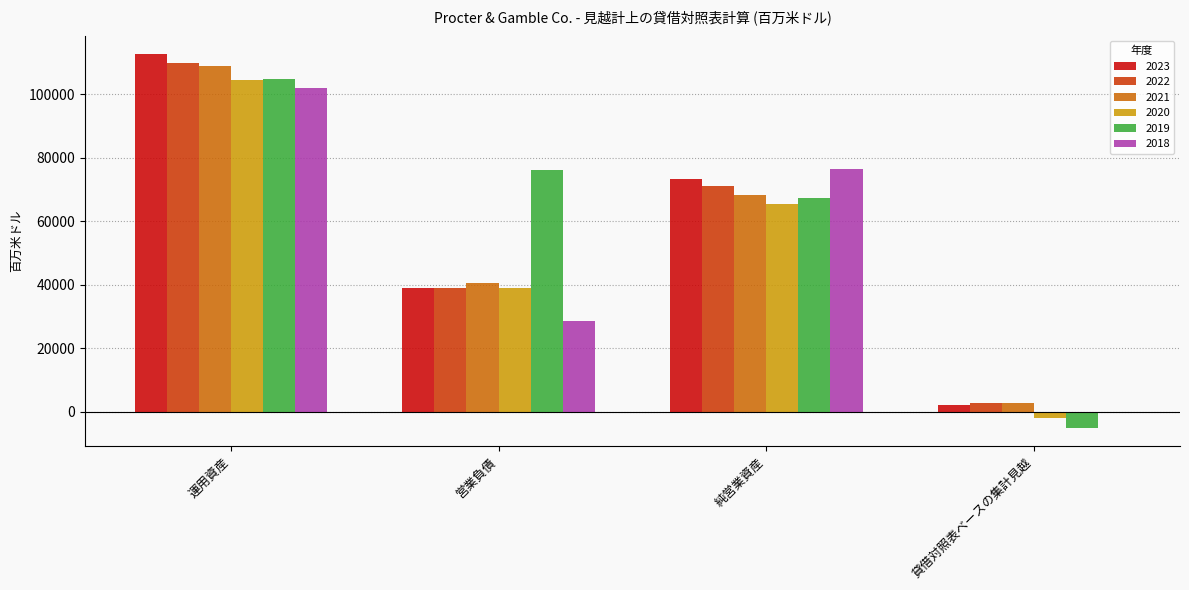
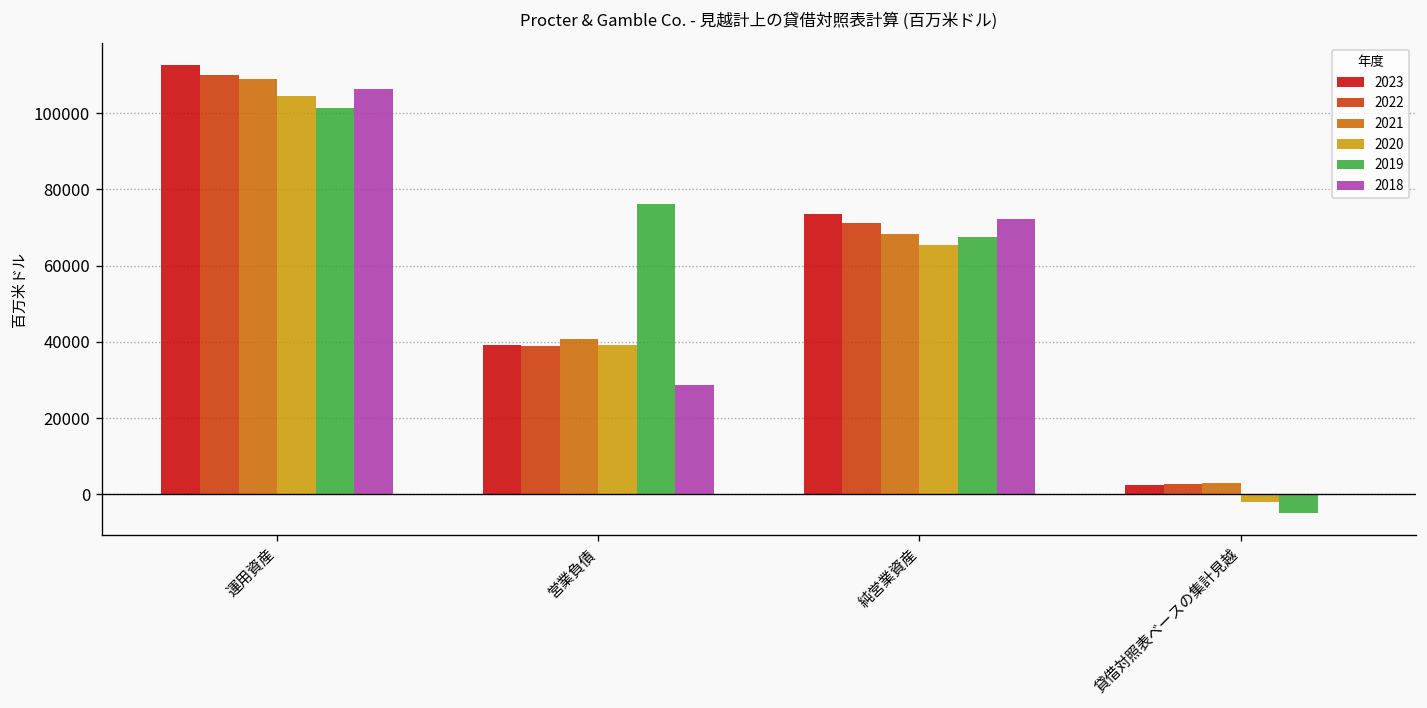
2019, 運用資産: 105000 -> 101000
2018, 運用資産: 102000 -> 106000
2018, 純営業資産: 76000 -> 72000
